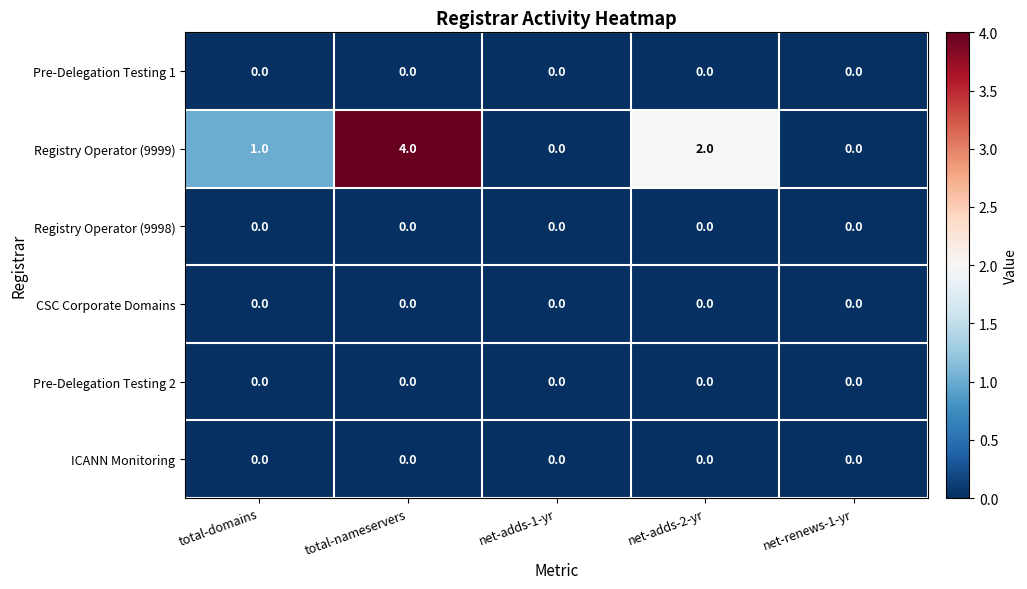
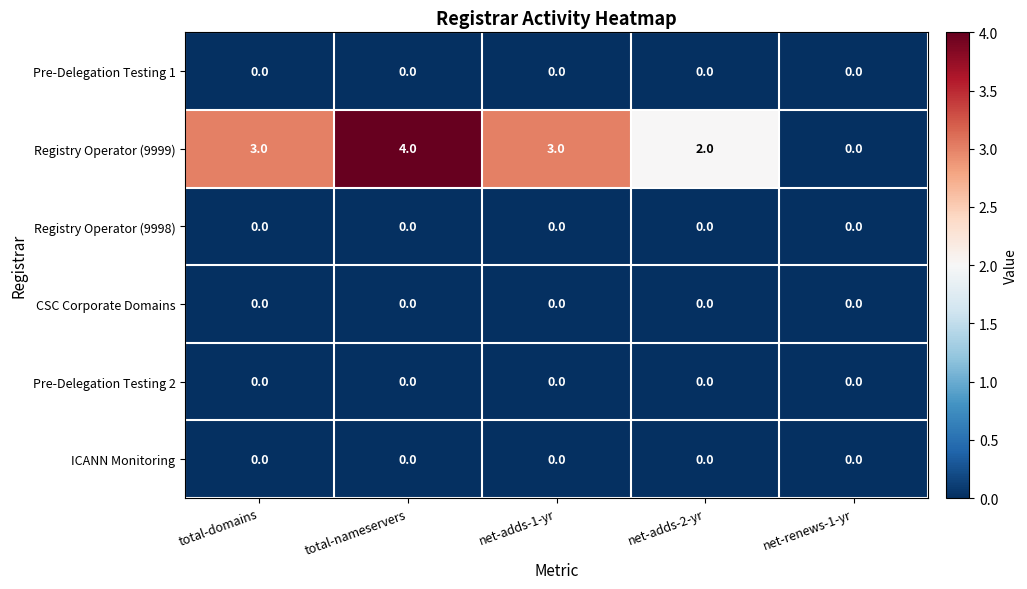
Registry Operator (9999), total-domains: 1.0 -> 3.0
Registry Operator (9999), net-adds-1-yr: 0.0 -> 3.0
